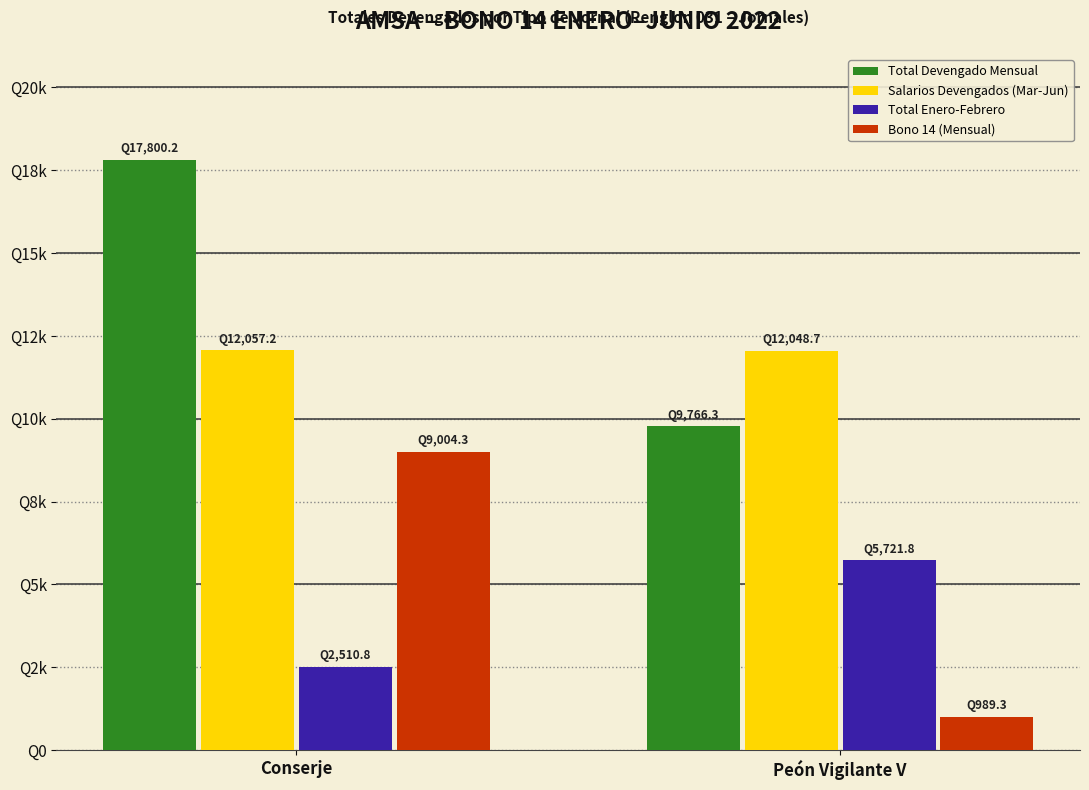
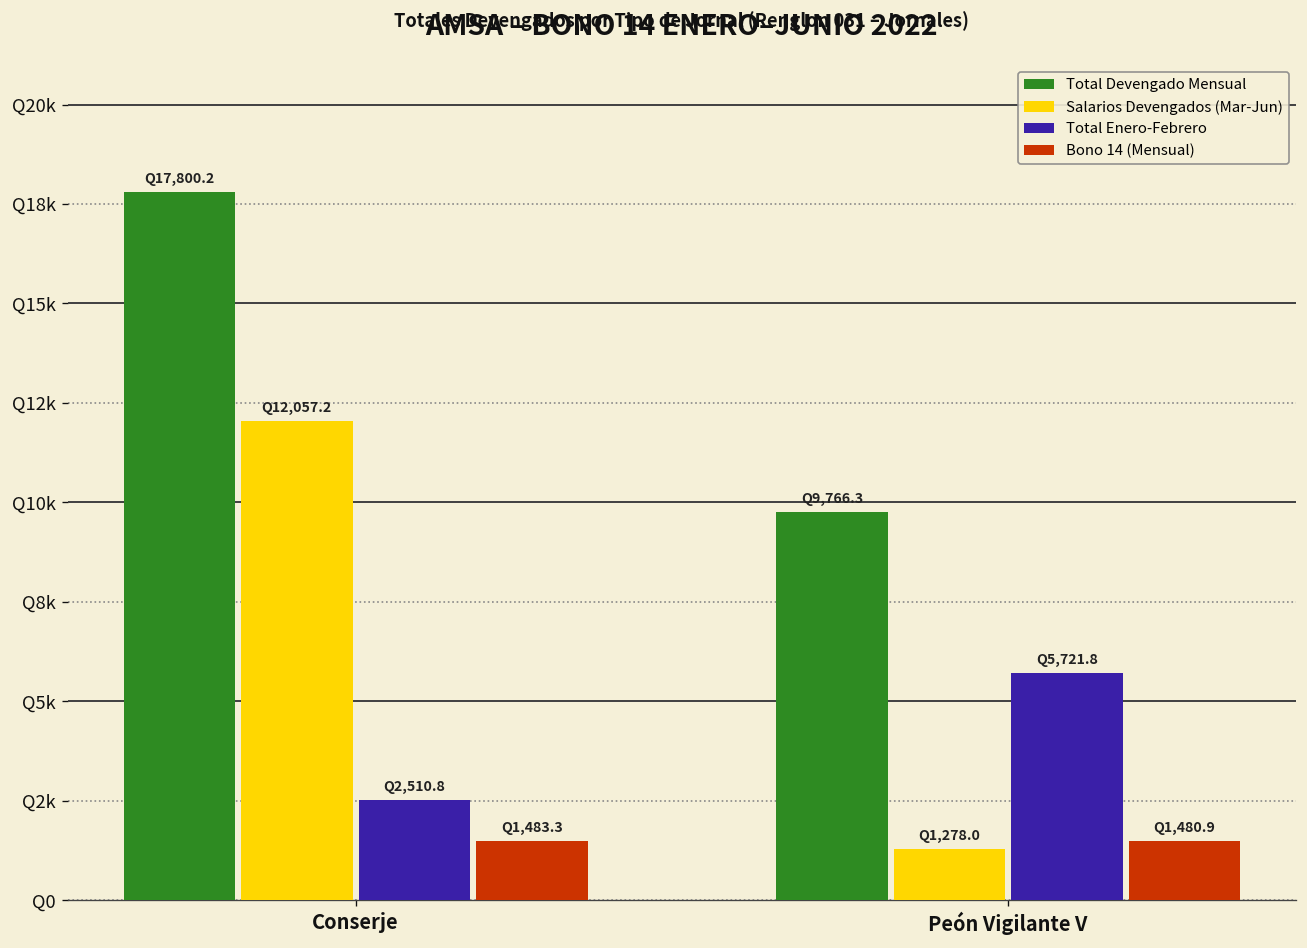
Bono 14 (Mensual), Conserje: 9,004.3 -> 1,483.3
Salarios Devengados (Mar-Jun), Peón Vigilante V: 12,048.7 -> 1,278.0
Bono 14 (Mensual), Peón Vigilante V: 989.3 -> 1,480.9
